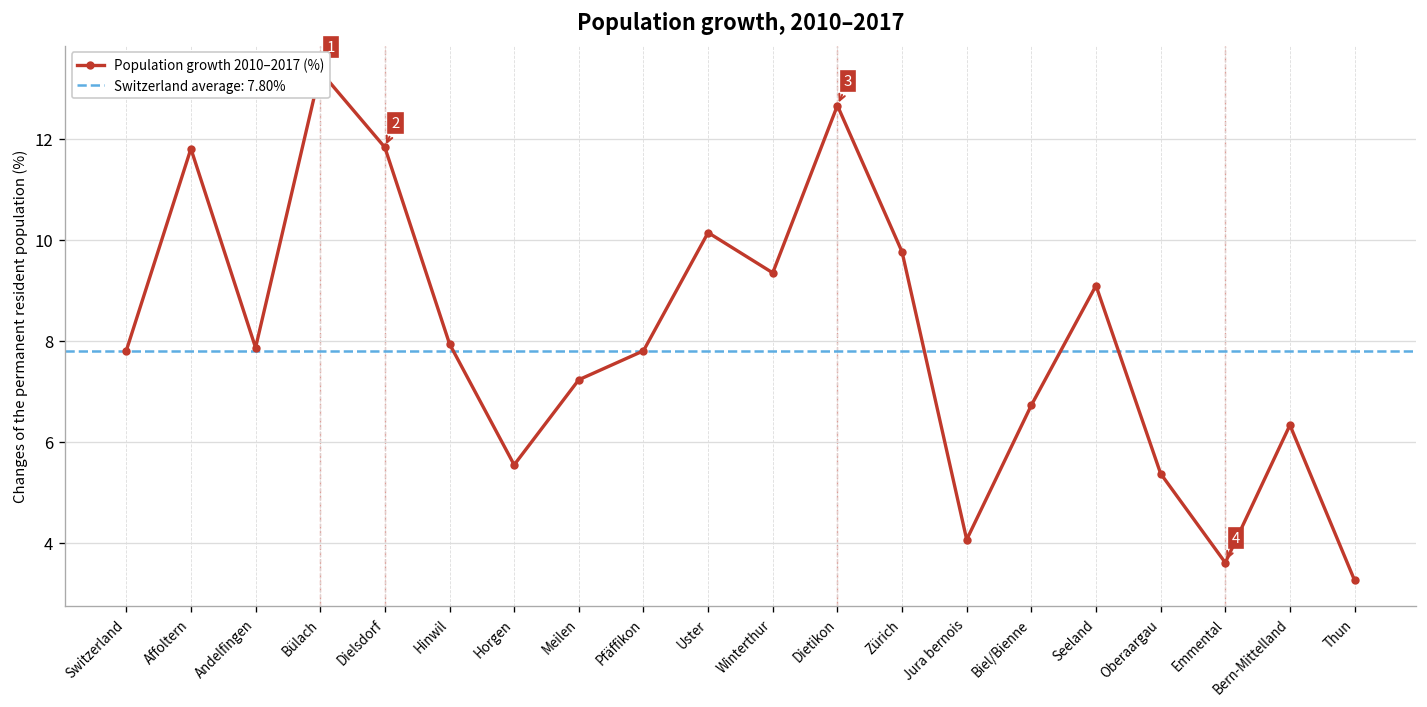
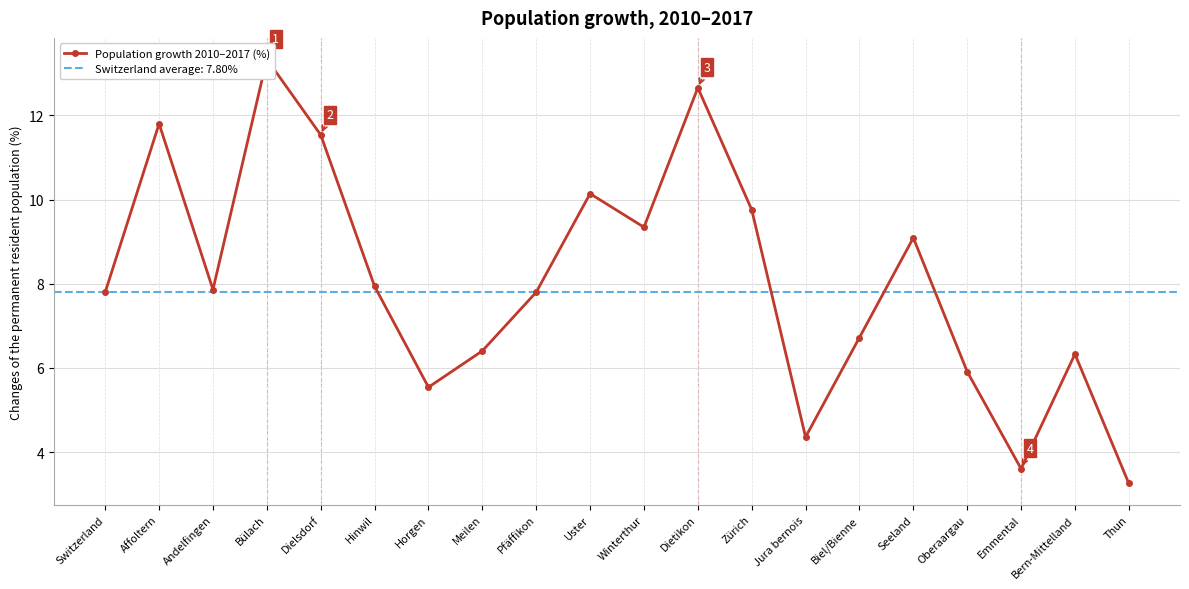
Dielsdorf: 11.8 -> 11.5
Meilen: 7.2 -> 6.4
Jura bernois: 4.1 -> 4.4
Oberaargau: 5.4 -> 5.9
